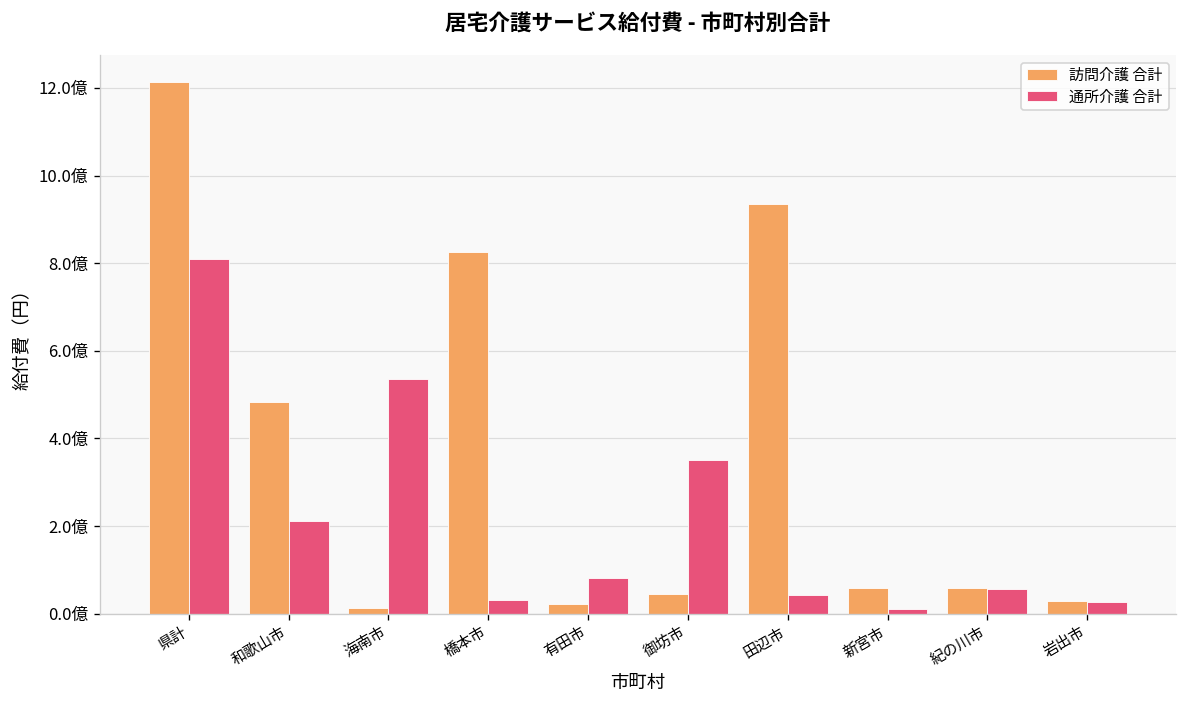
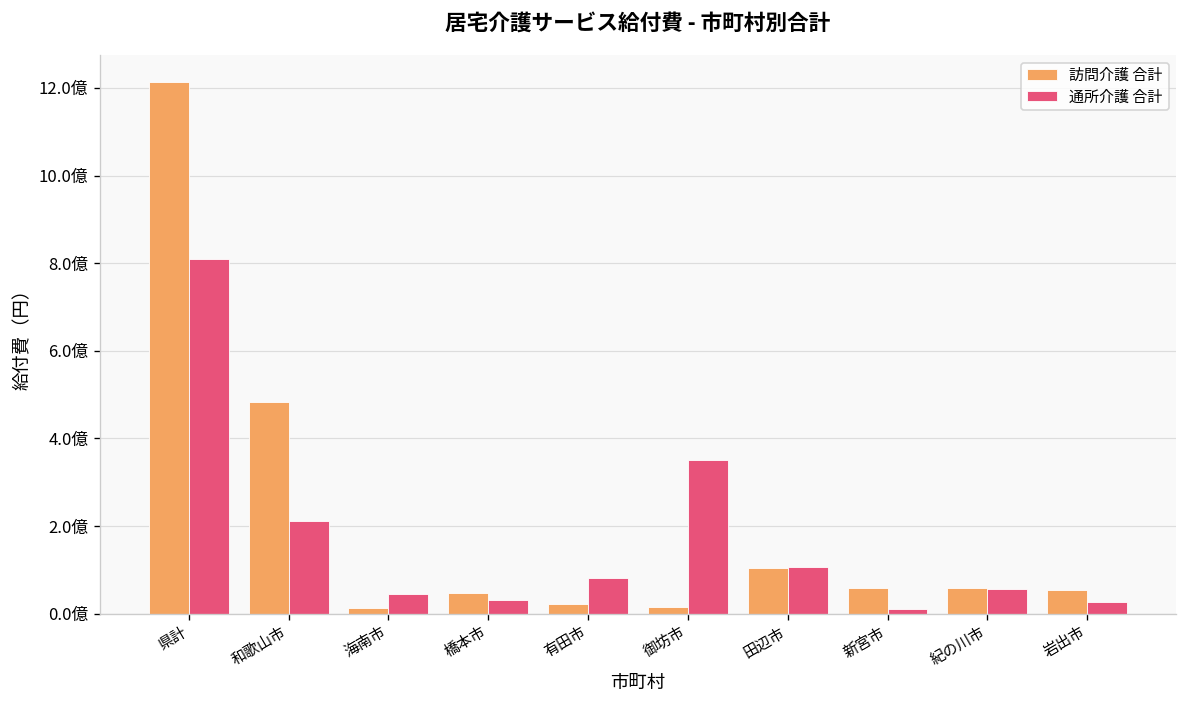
通所介護 合計, 海南市: 5.3億 -> 0.4億
訪問介護 合計, 橋本市: 8.3億 -> 0.5億
訪問介護 合計, 御坊市: 0.5億 -> 0.2億
訪問介護 合計, 田辺市: 9.3億 -> 1.0億
通所介護 合計, 田辺市: 0.4億 -> 1.1億
訪問介護 合計, 岩出市: 0.3億 -> 0.5億
